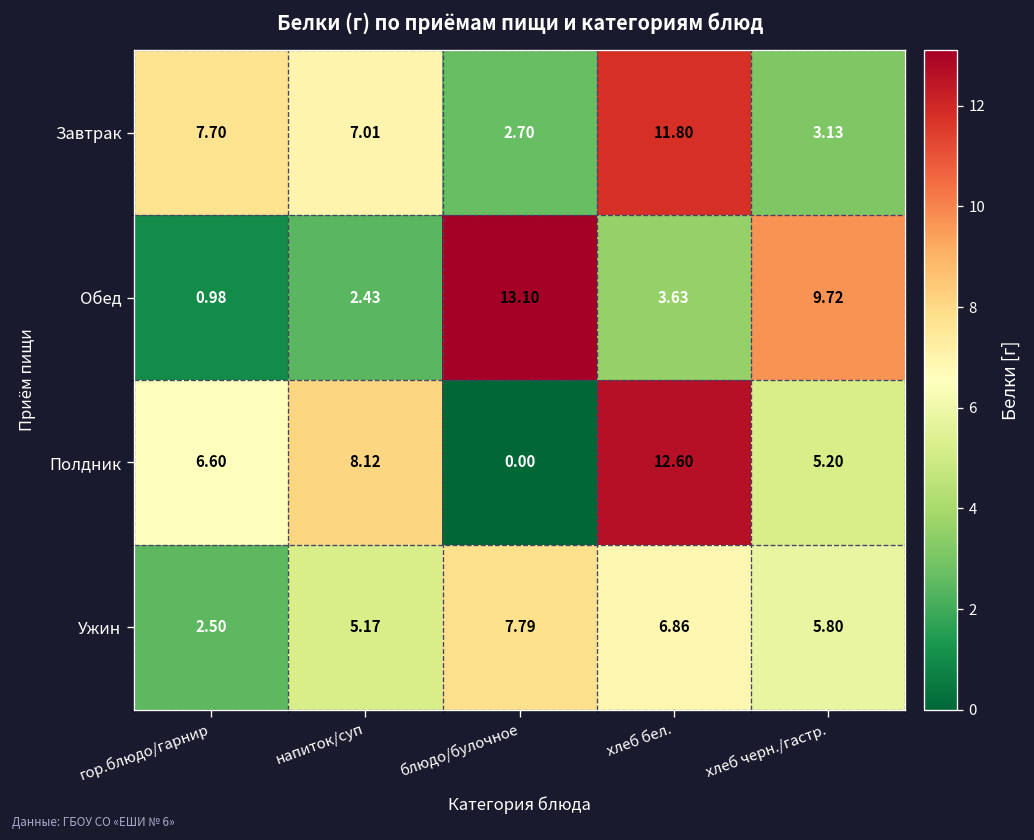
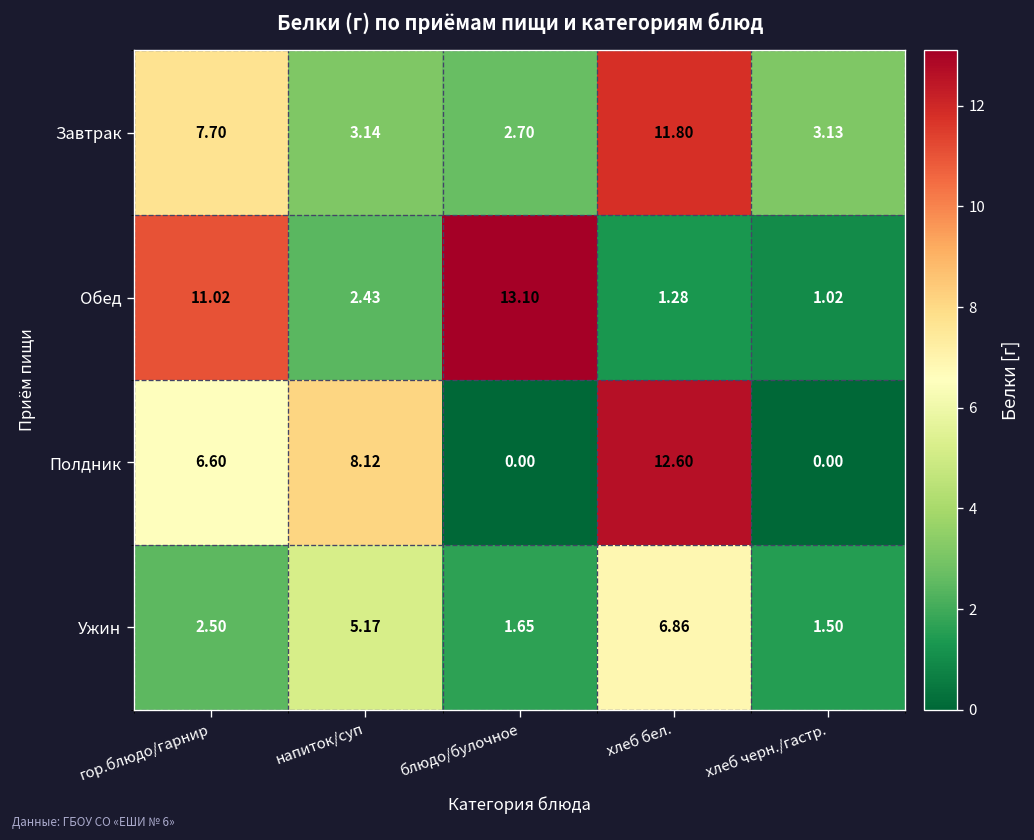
Завтрак, напиток/суп: 7.01 -> 3.14
Обед, гор.блюдо/гарнир: 0.98 -> 11.02
Обед, хлеб бел.: 3.63 -> 1.28
Обед, хлеб черн./гастр.: 9.72 -> 1.02
Полдник, хлеб черн./гастр.: 5.20 -> 0.00
Ужин, блюдо/булочное: 7.79 -> 1.65
Ужин, хлеб черн./гастр.: 5.80 -> 1.50
